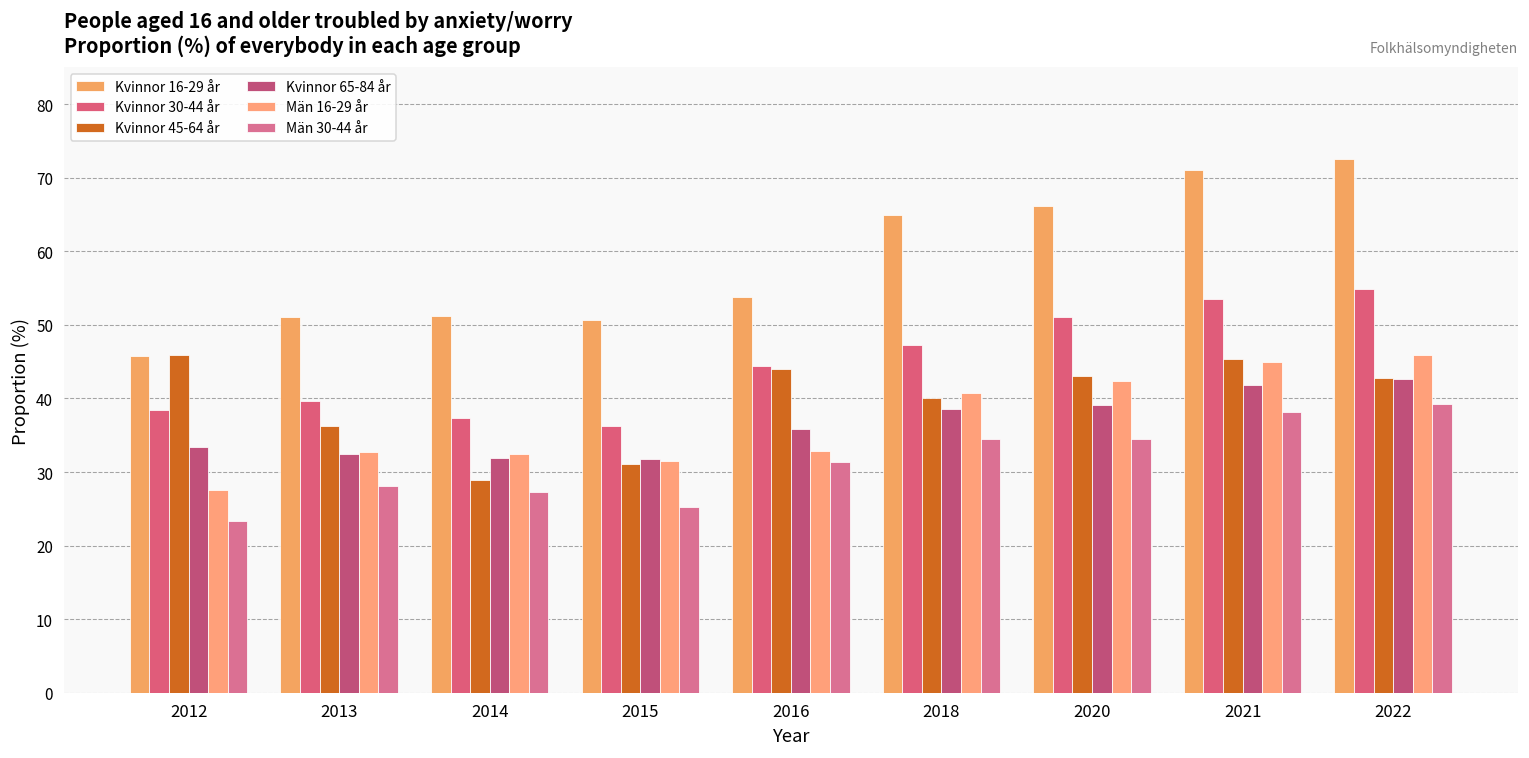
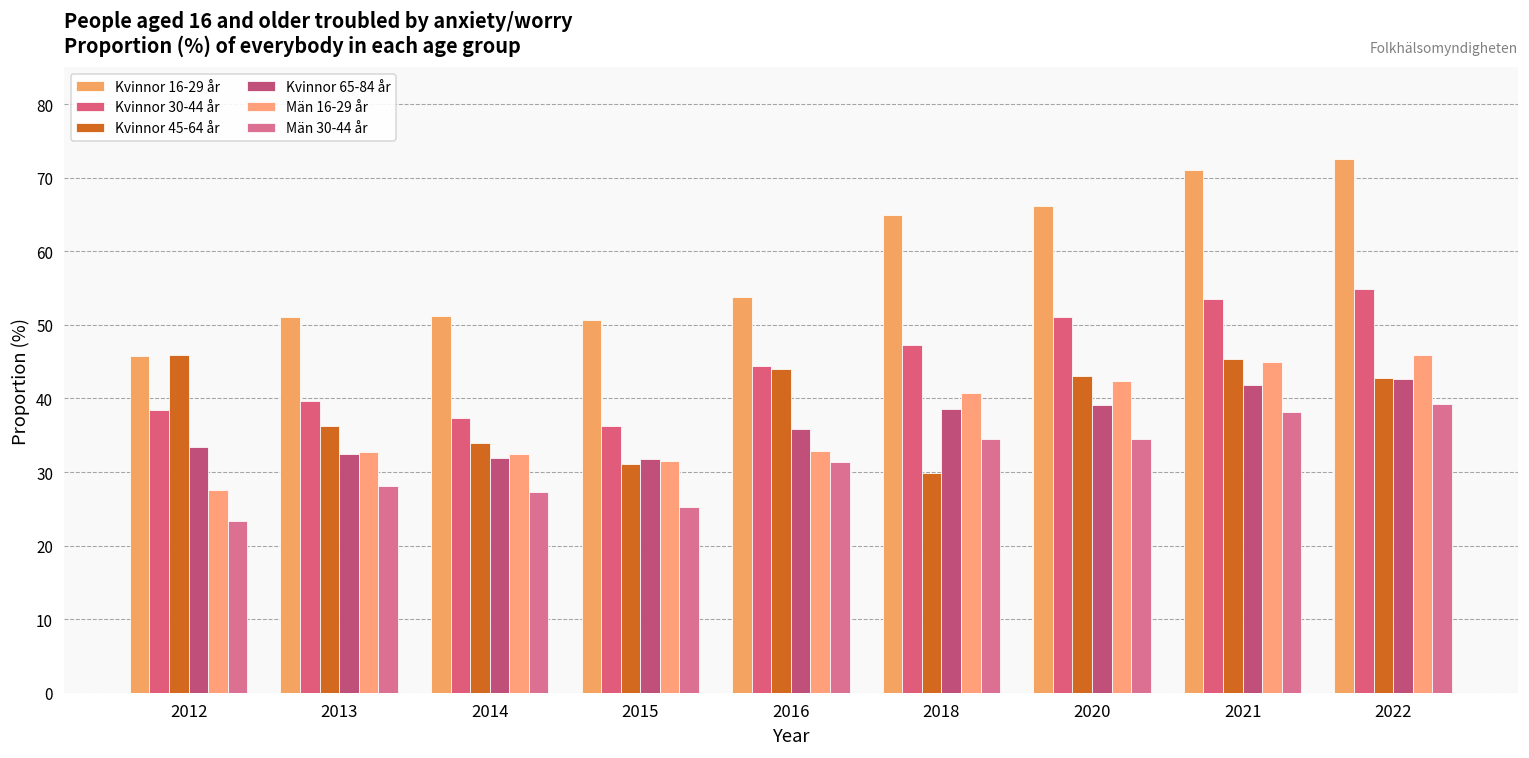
Kvinnor 45-64 år, 2014: 29 -> 34
Kvinnor 45-64 år, 2018: 40 -> 30
